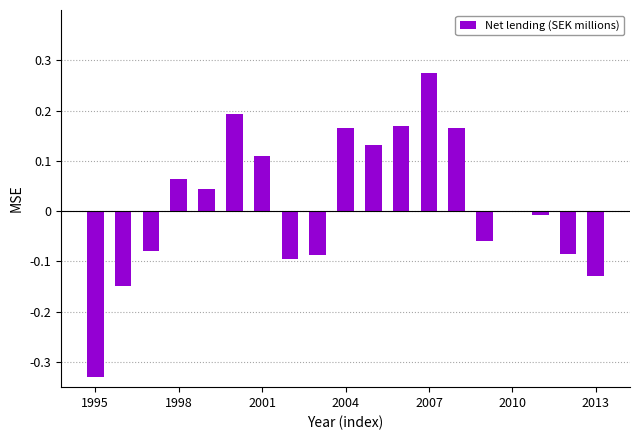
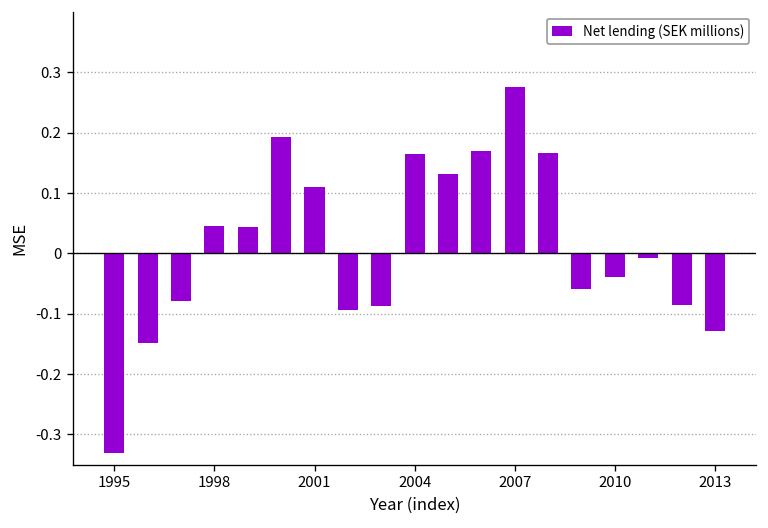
1998: 0.06 -> 0.05
2010: 0.00 -> -0.04
